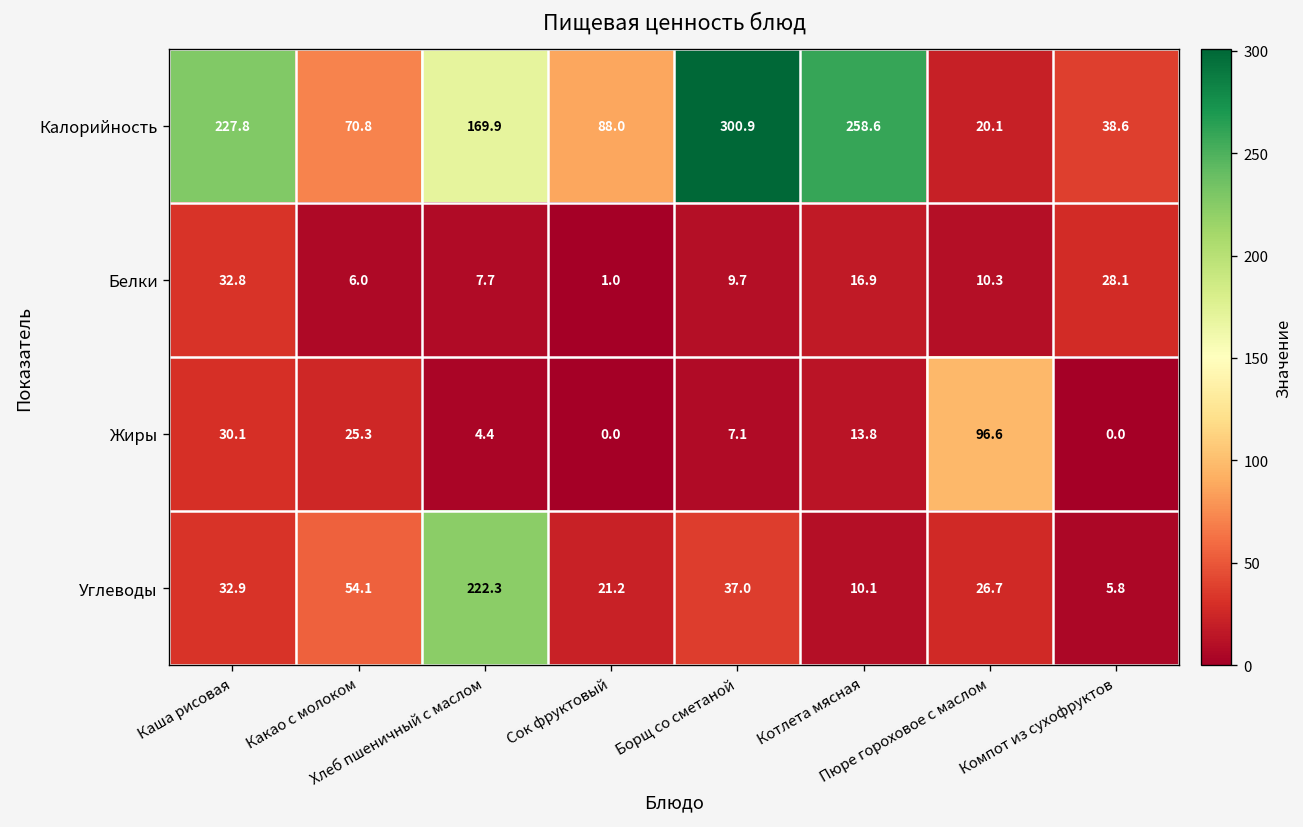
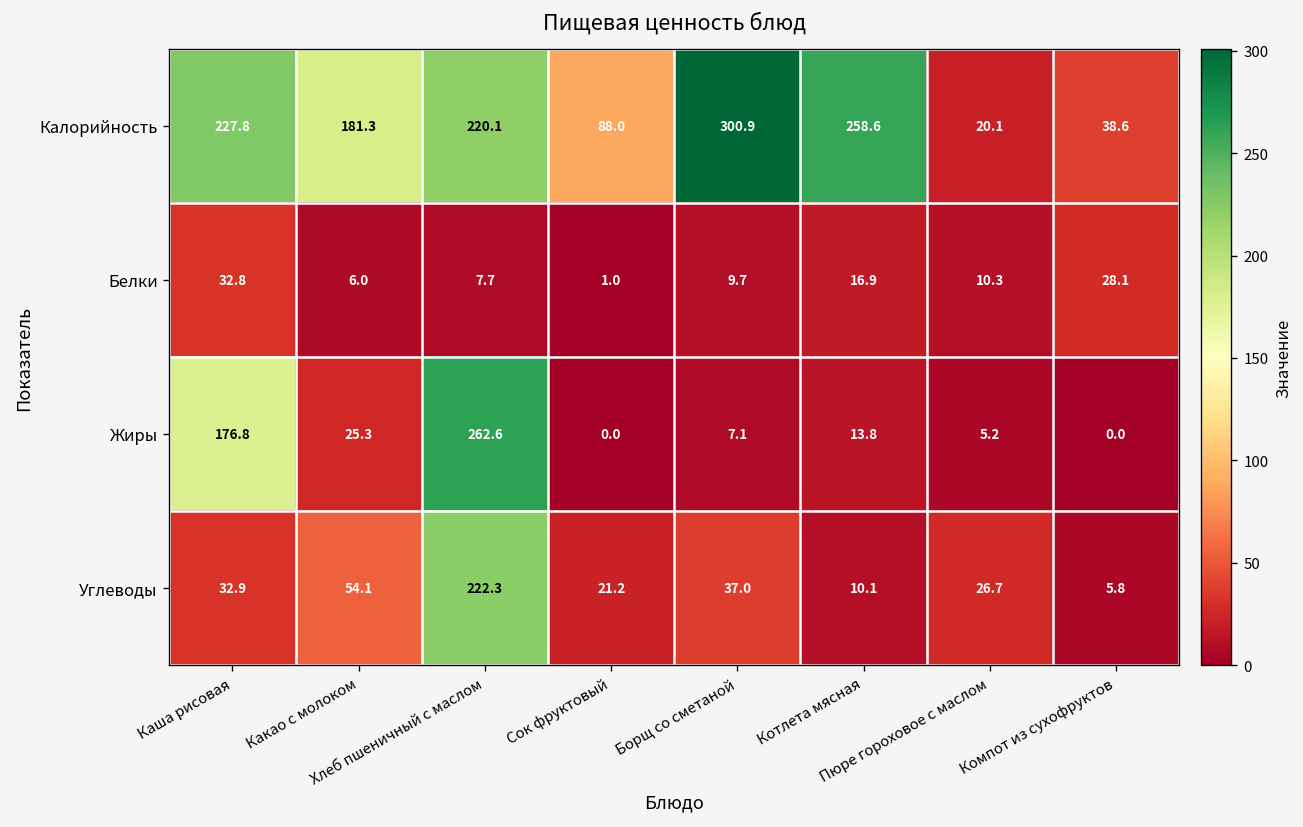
Калорийность, Какао с молоком: 70.8 -> 181.3
Калорийность, Хлеб пшеничный с маслом: 169.9 -> 220.1
Жиры, Каша рисовая: 30.1 -> 176.8
Жиры, Хлеб пшеничный с маслом: 4.4 -> 262.6
Жиры, Пюре гороховое с маслом: 96.6 -> 5.2
